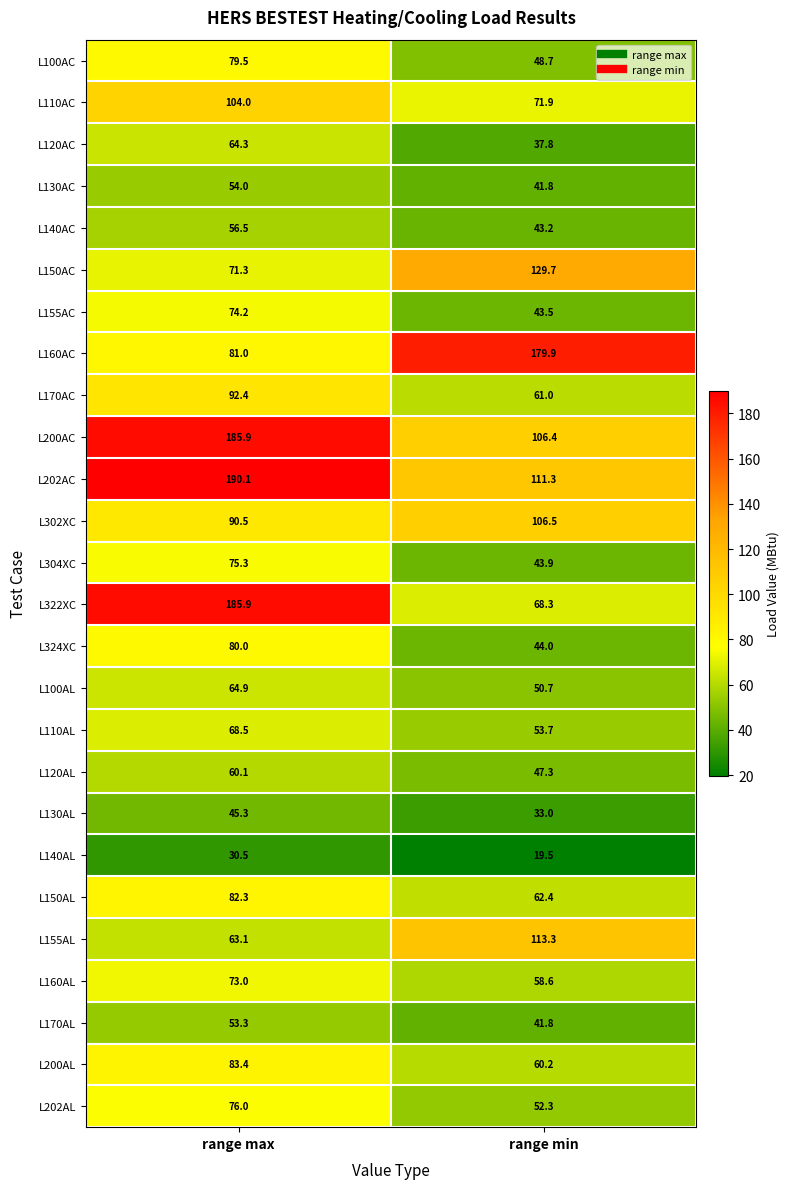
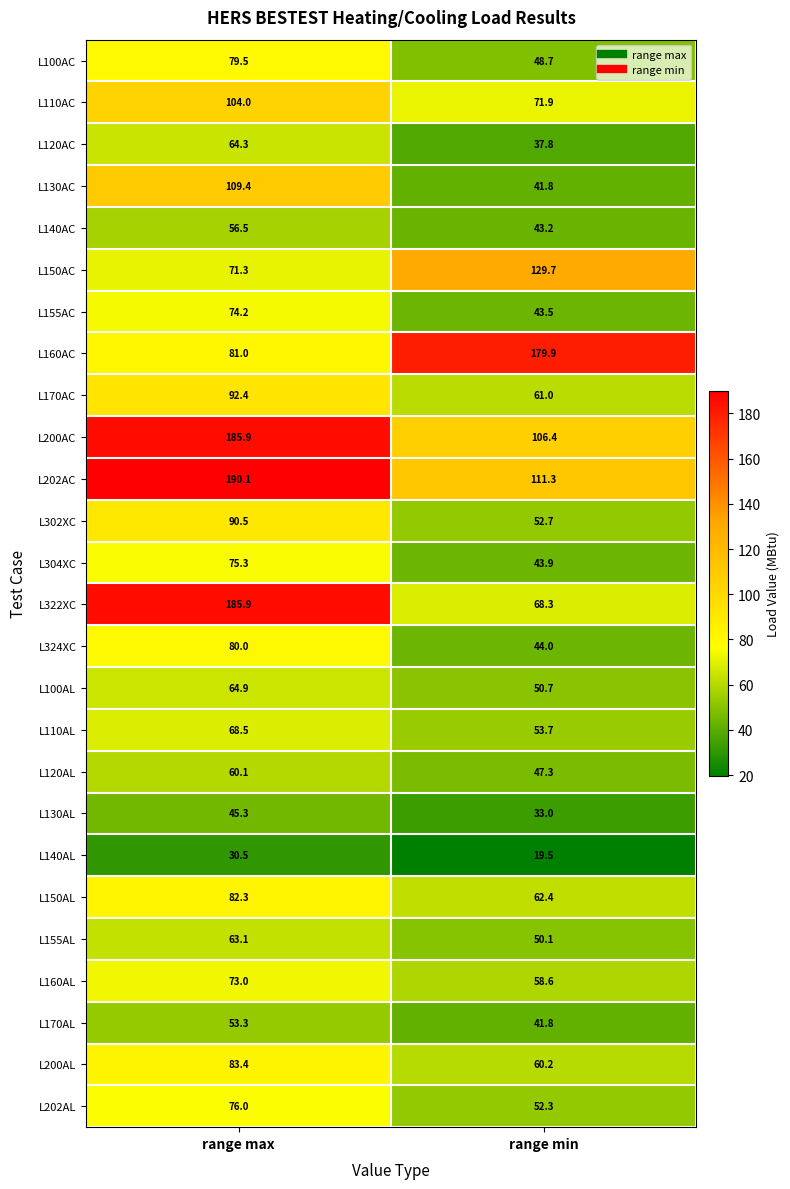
L130AC, range max: 54.0 -> 109.4
L302XC, range min: 106.5 -> 52.7
L155AL, range min: 113.3 -> 50.1
